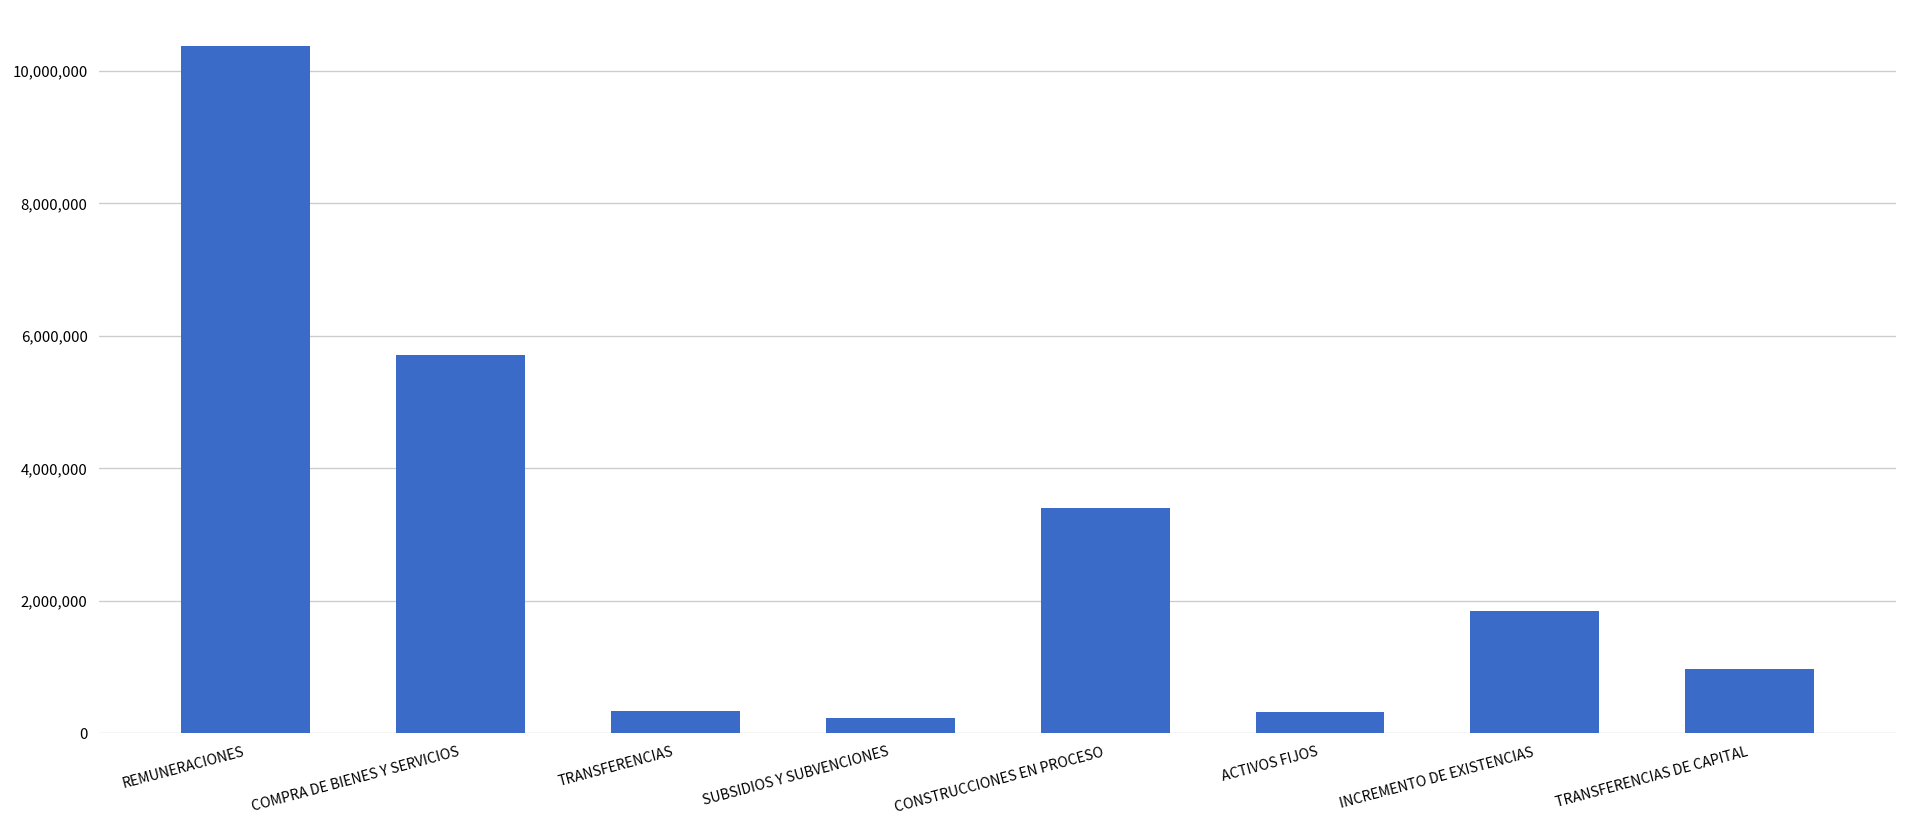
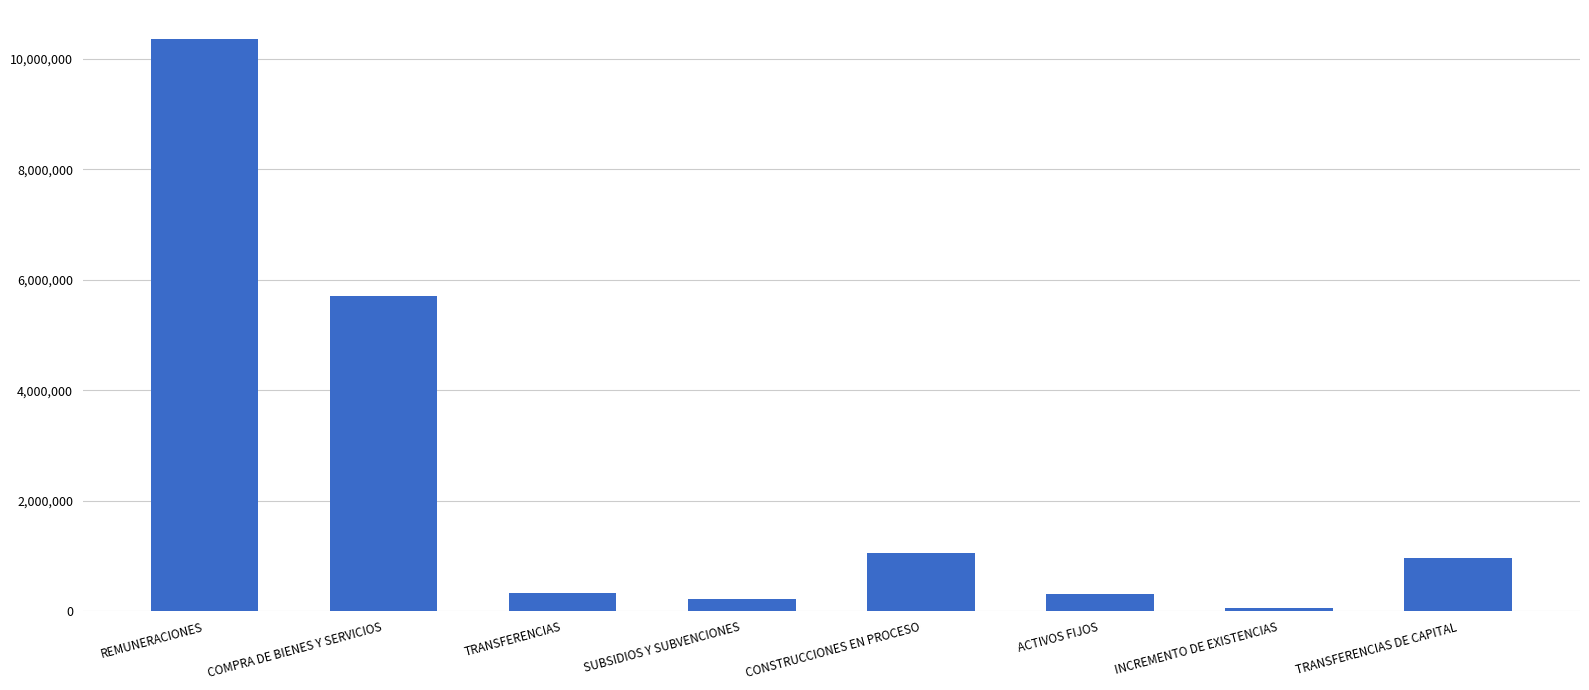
CONSTRUCCIONES EN PROCESO: 3,400,000 -> 1,100,000
INCREMENTO DE EXISTENCIAS: 1,900,000 -> 100,000
